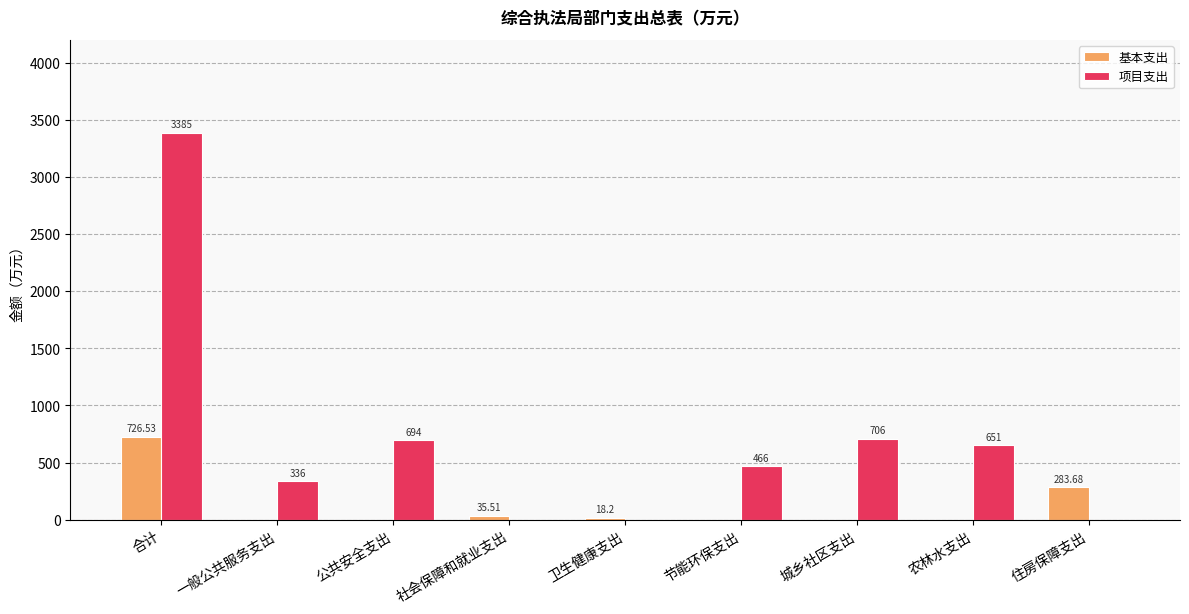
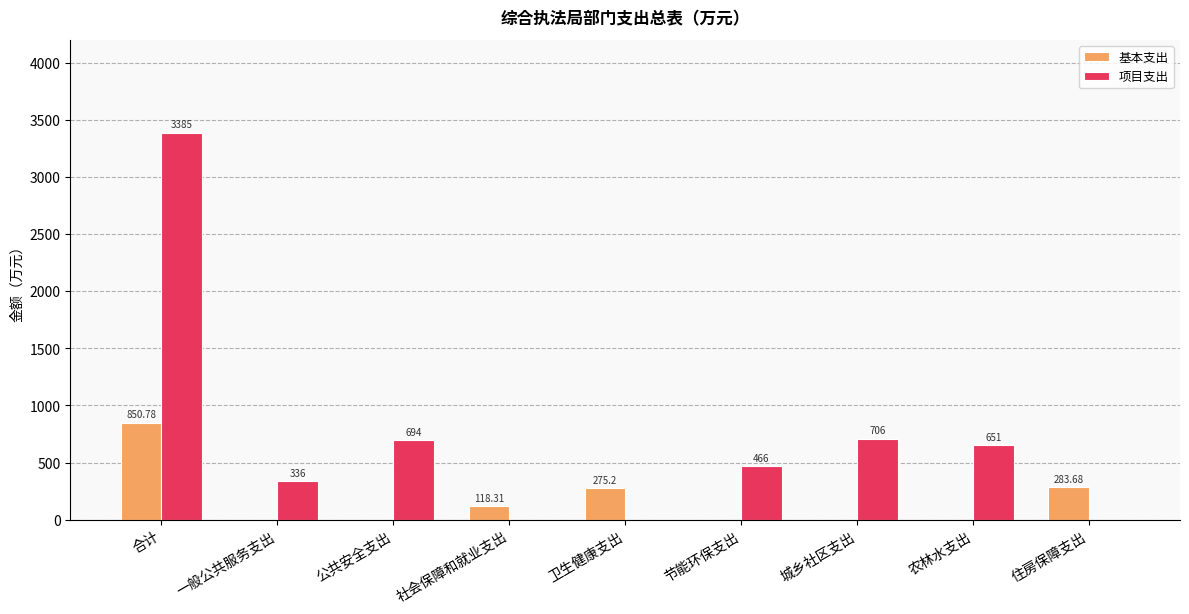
基本支出, 合计: 726.53 -> 850.78
基本支出, 社会保障和就业支出: 35.51 -> 118.31
基本支出, 卫生健康支出: 18.2 -> 275.2
